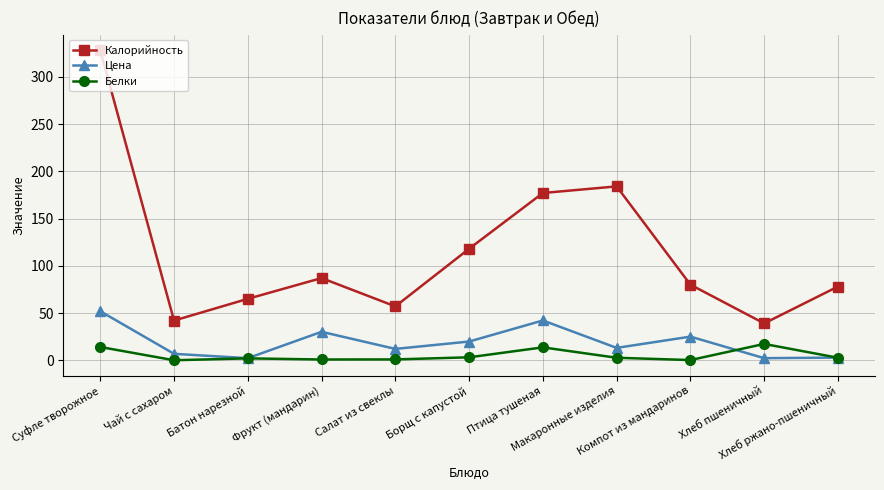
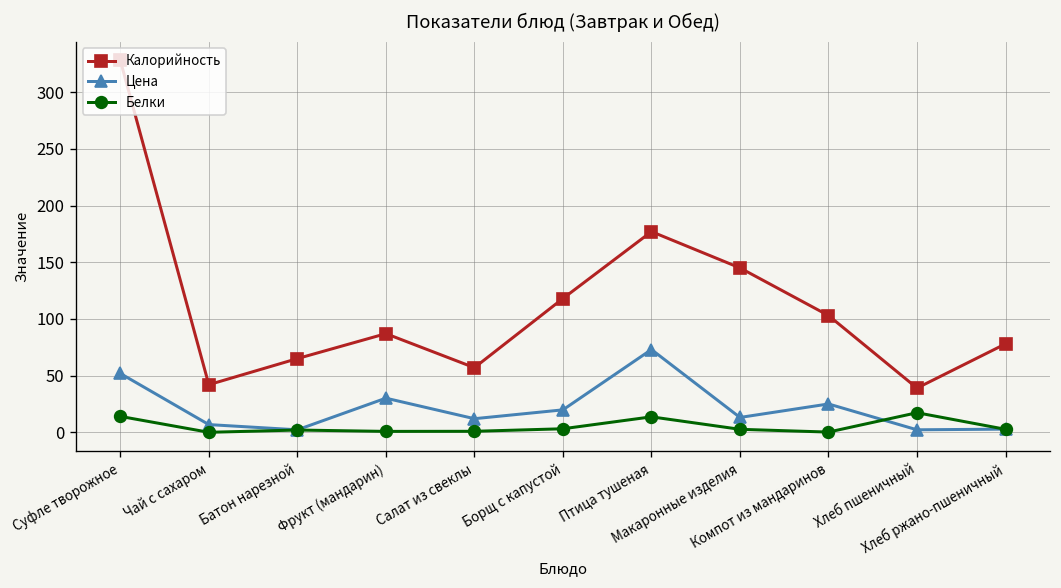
Цена, Птица тушеная: 40 -> 70
Калорийность, Макаронные изделия: 180 -> 150
Калорийность, Компот из мандаринов: 80 -> 100
